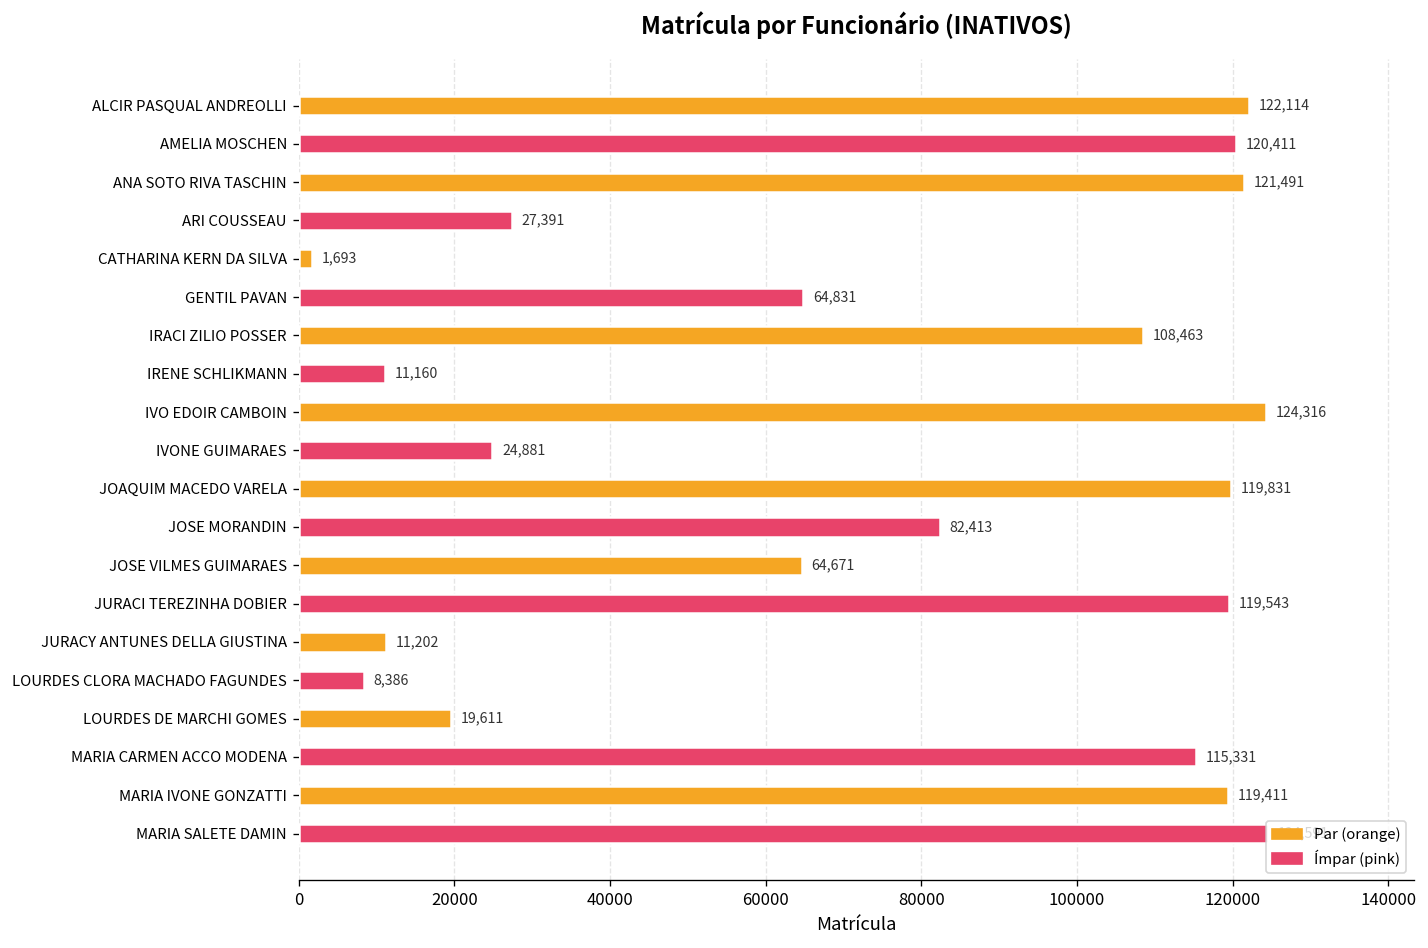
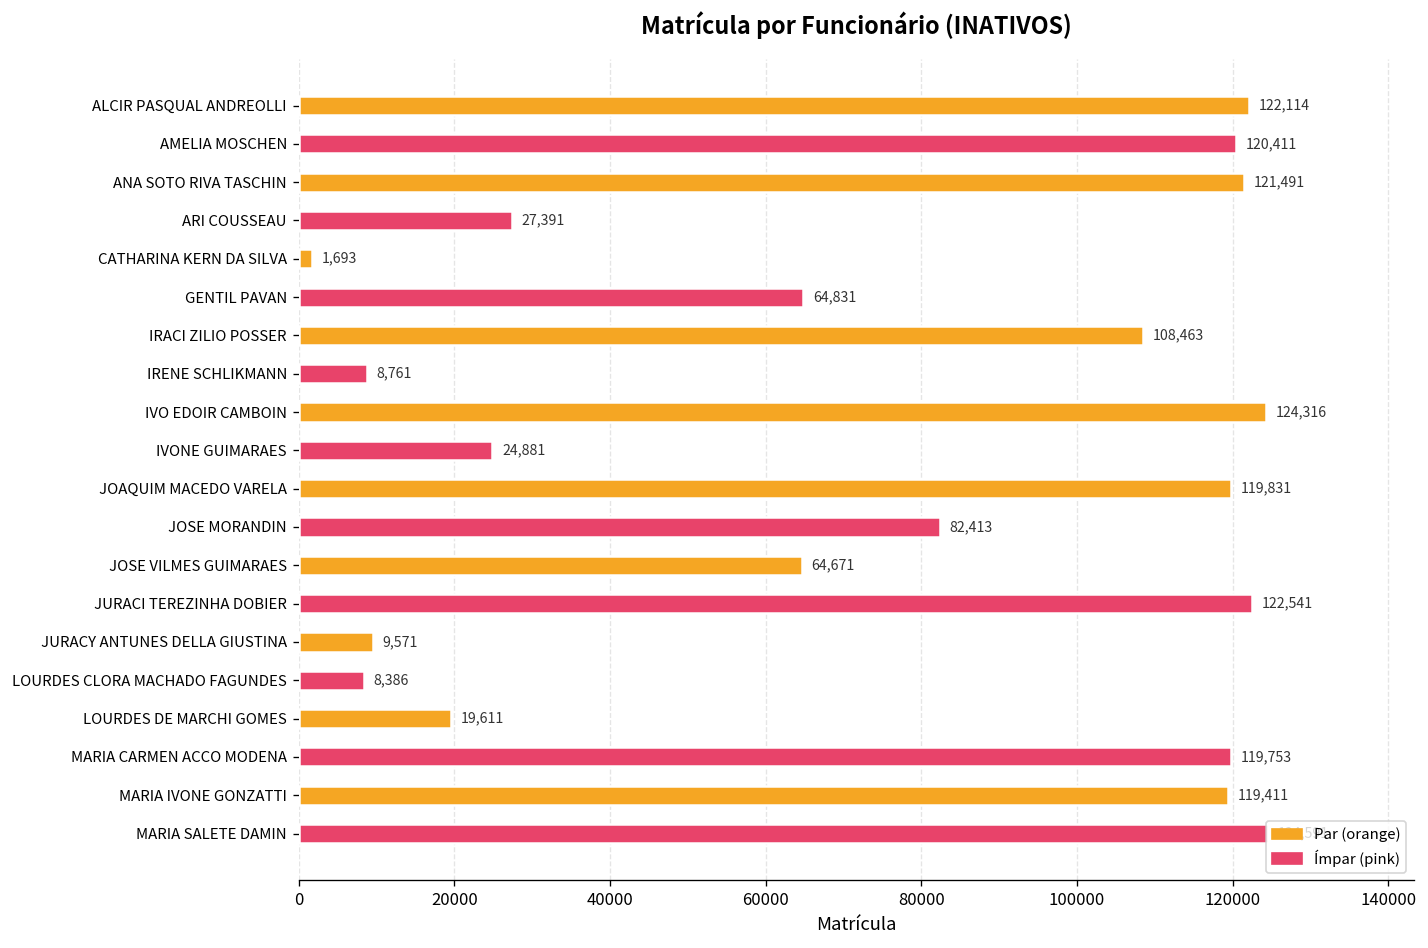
IRENE SCHLIKMANN: 11,160 -> 8,761
JURACI TEREZINHA DOBIER: 119,543 -> 122,541
JURACY ANTUNES DELLA GIUSTINA: 11,202 -> 9,571
MARIA CARMEN ACCO MODENA: 115,331 -> 119,753
